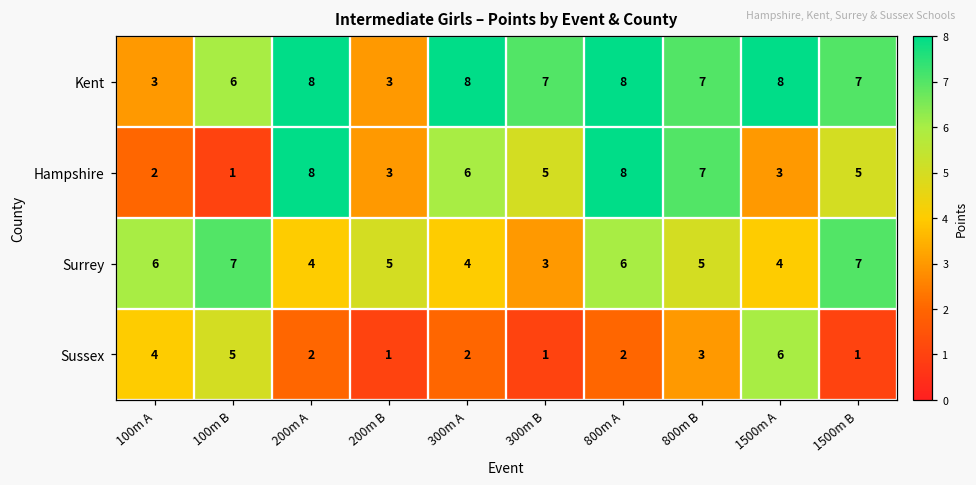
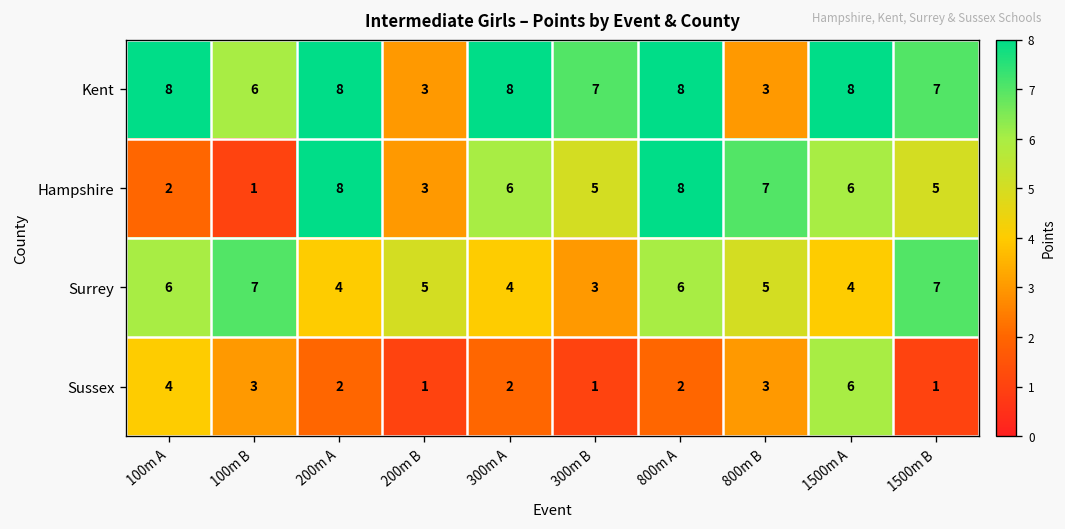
Kent, 100m A: 3 -> 8
Kent, 800m B: 7 -> 3
Hampshire, 1500m A: 3 -> 6
Sussex, 100m B: 5 -> 3
